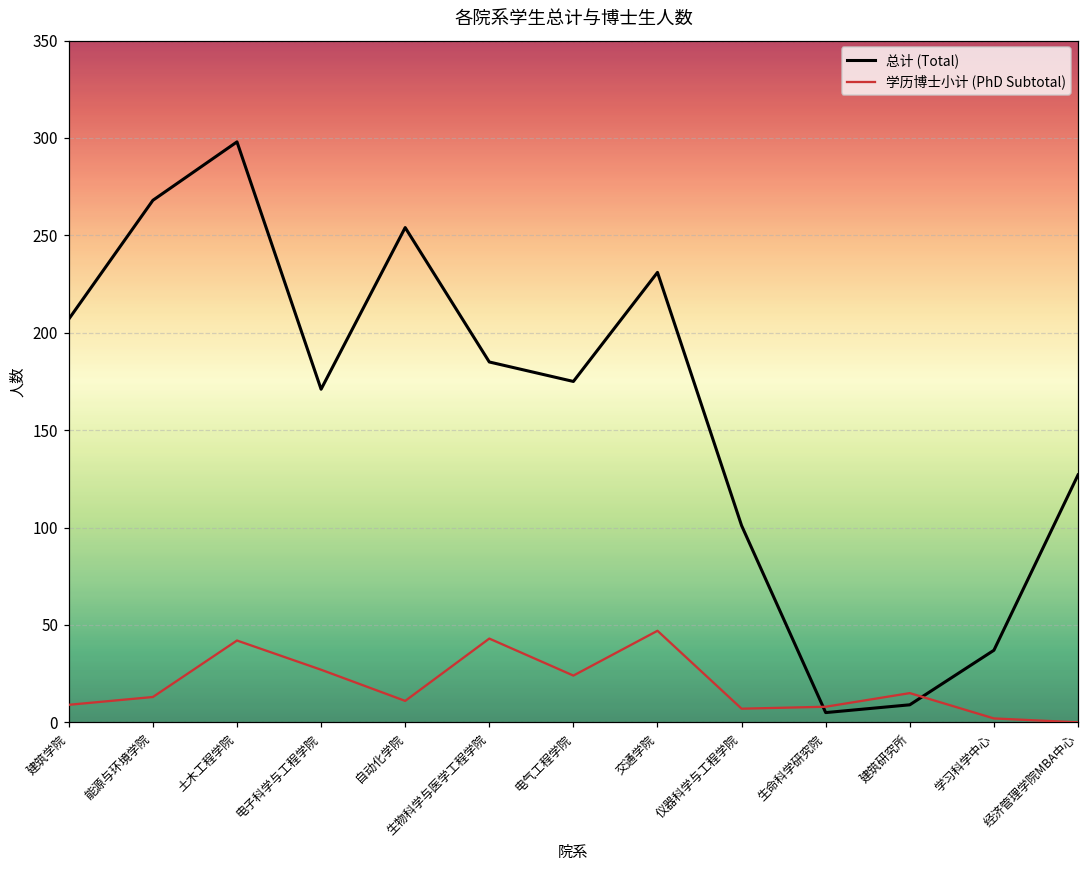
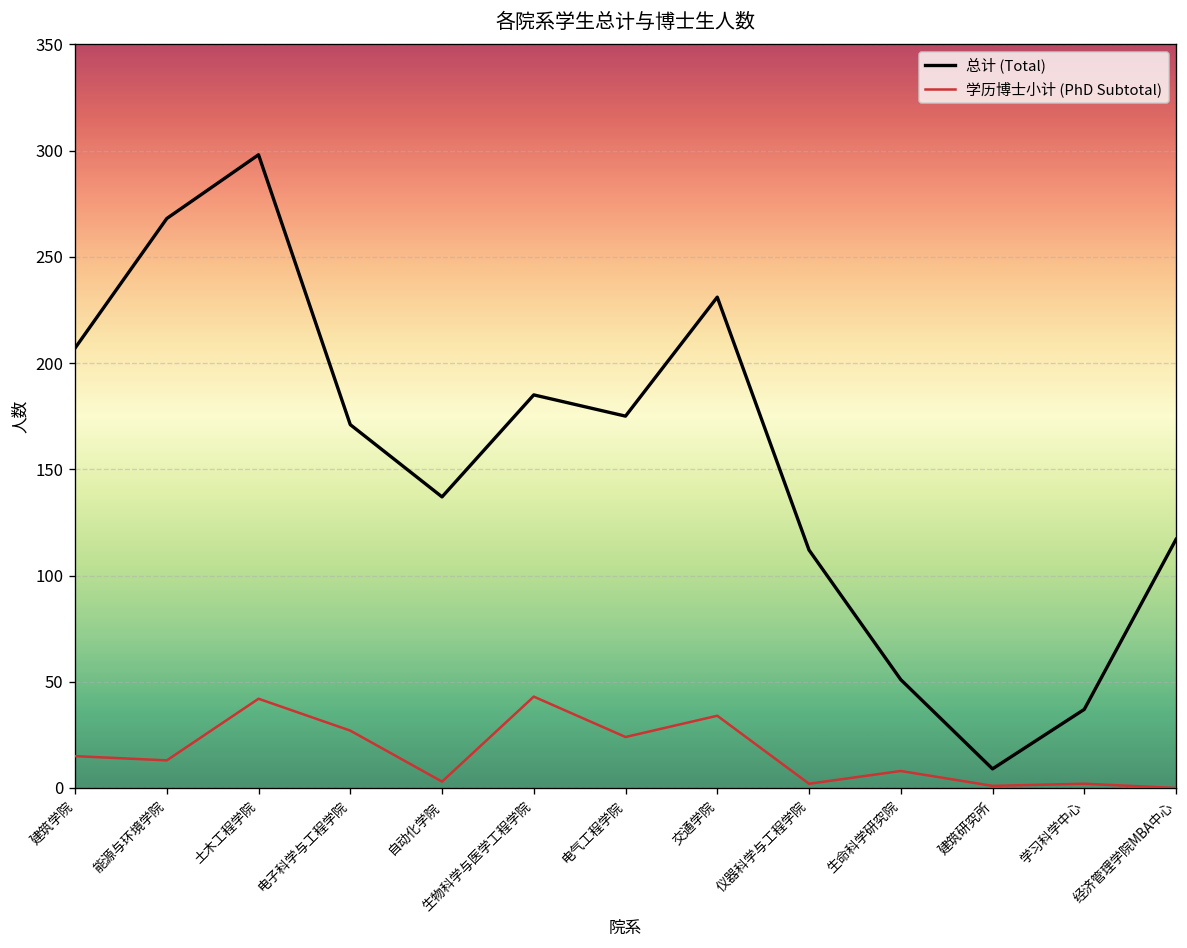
学历博士小计 (PhD Subtotal), 建筑学院: 9 -> 15
总计 (Total), 自动化学院: 254 -> 137
学历博士小计 (PhD Subtotal), 自动化学院: 11 -> 3
学历博士小计 (PhD Subtotal), 交通学院: 47 -> 34
总计 (Total), 仪器科学与工程学院: 101 -> 112
学历博士小计 (PhD Subtotal), 仪器科学与工程学院: 7 -> 2
总计 (Total), 生命科学研究院: 5 -> 51
学历博士小计 (PhD Subtotal), 建筑研究所: 15 -> 1
总计 (Total), 经济管理学院MBA中心: 127 -> 117
